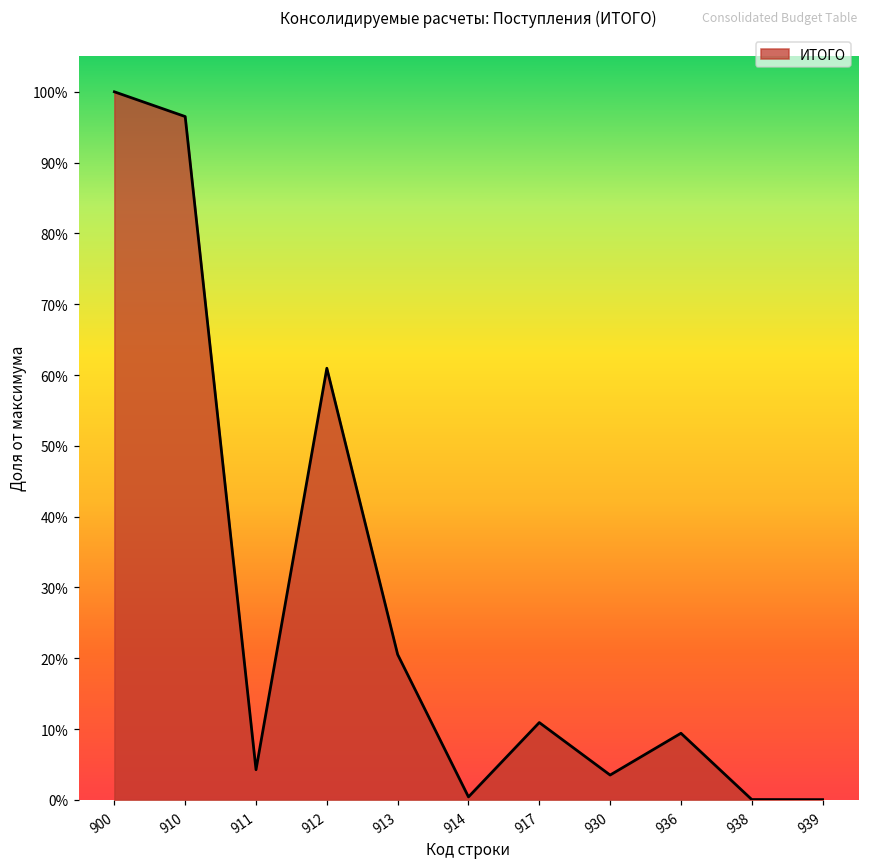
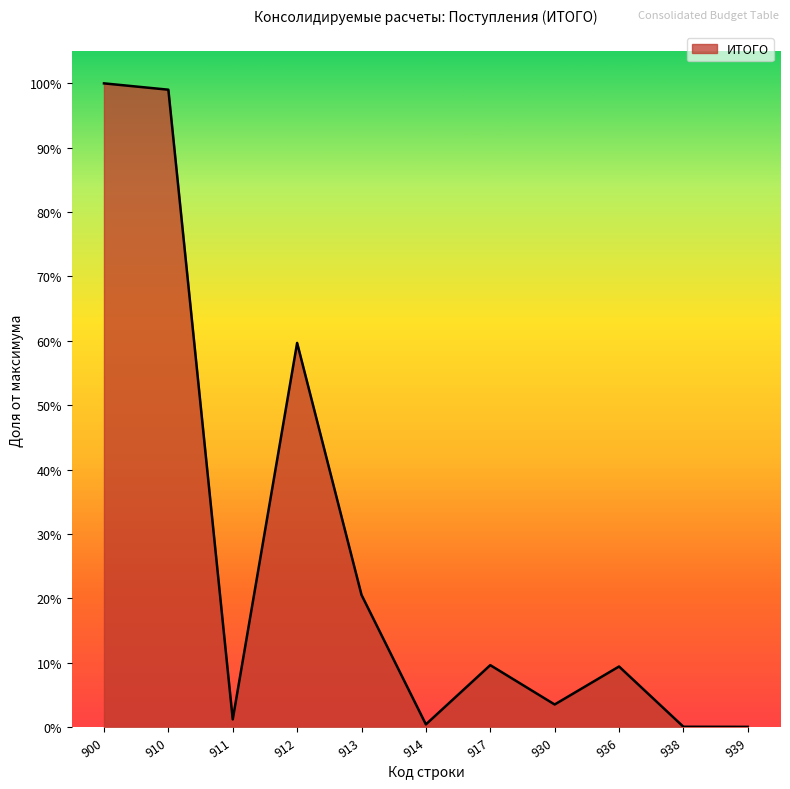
910: 97% -> 99%
911: 4% -> 1%
912: 61% -> 60%
917: 11% -> 10%
